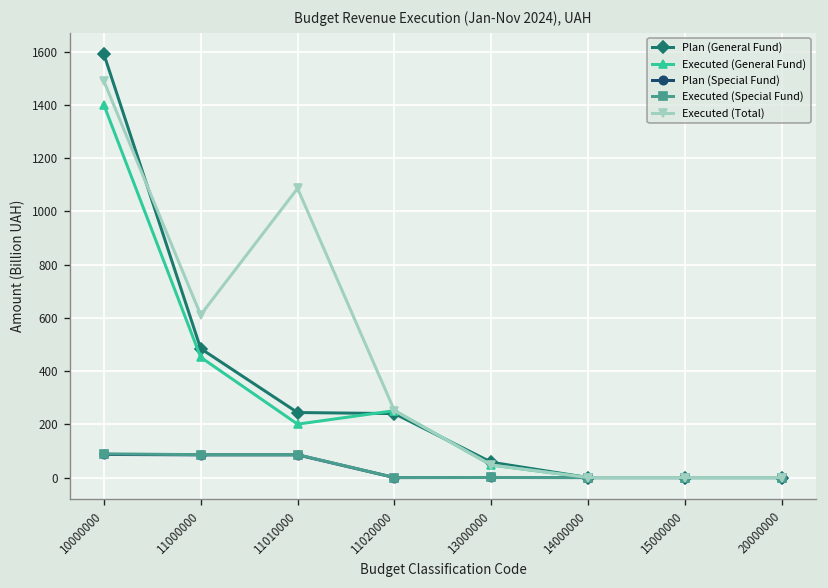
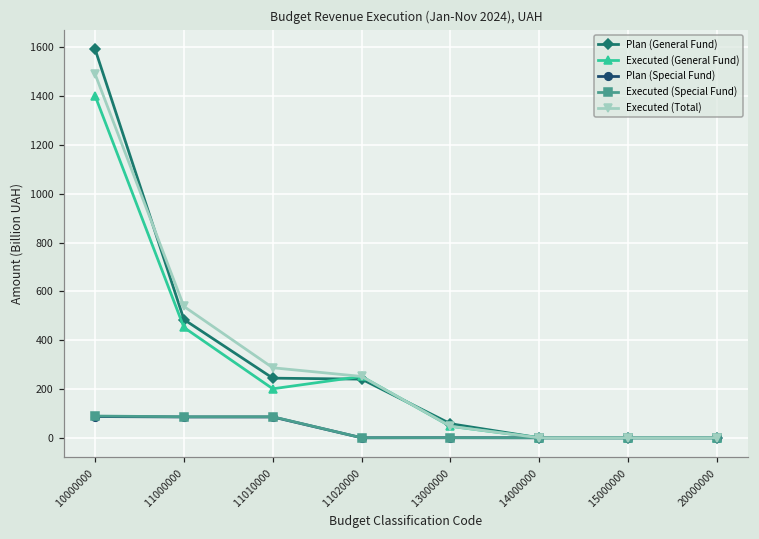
Executed (Total), 11000000: 610 -> 540
Executed (Total), 11010000: 1090 -> 290
